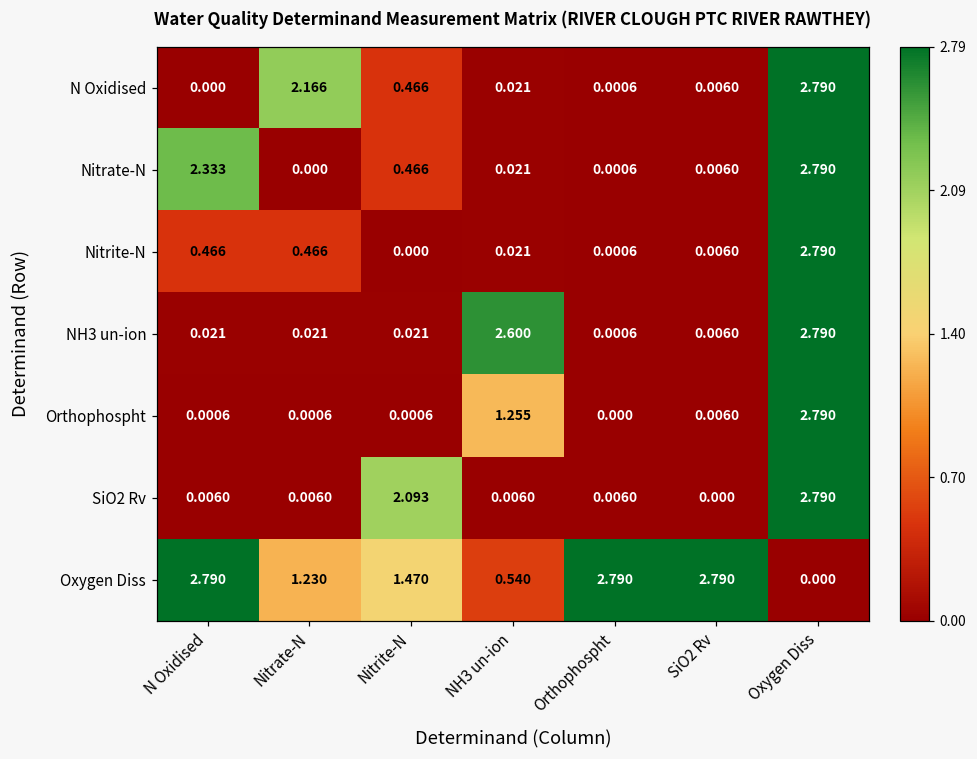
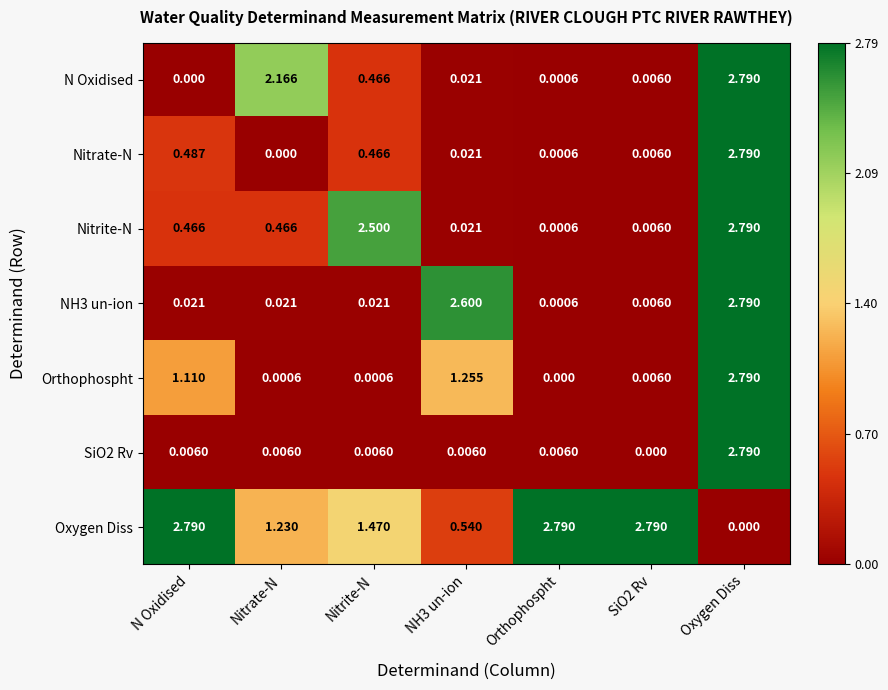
Nitrate-N, N Oxidised: 2.333 -> 0.487
Nitrite-N, Nitrite-N: 0.000 -> 2.500
Orthophospht, N Oxidised: 0.0006 -> 1.110
SiO2 Rv, Nitrite-N: 2.093 -> 0.0060
